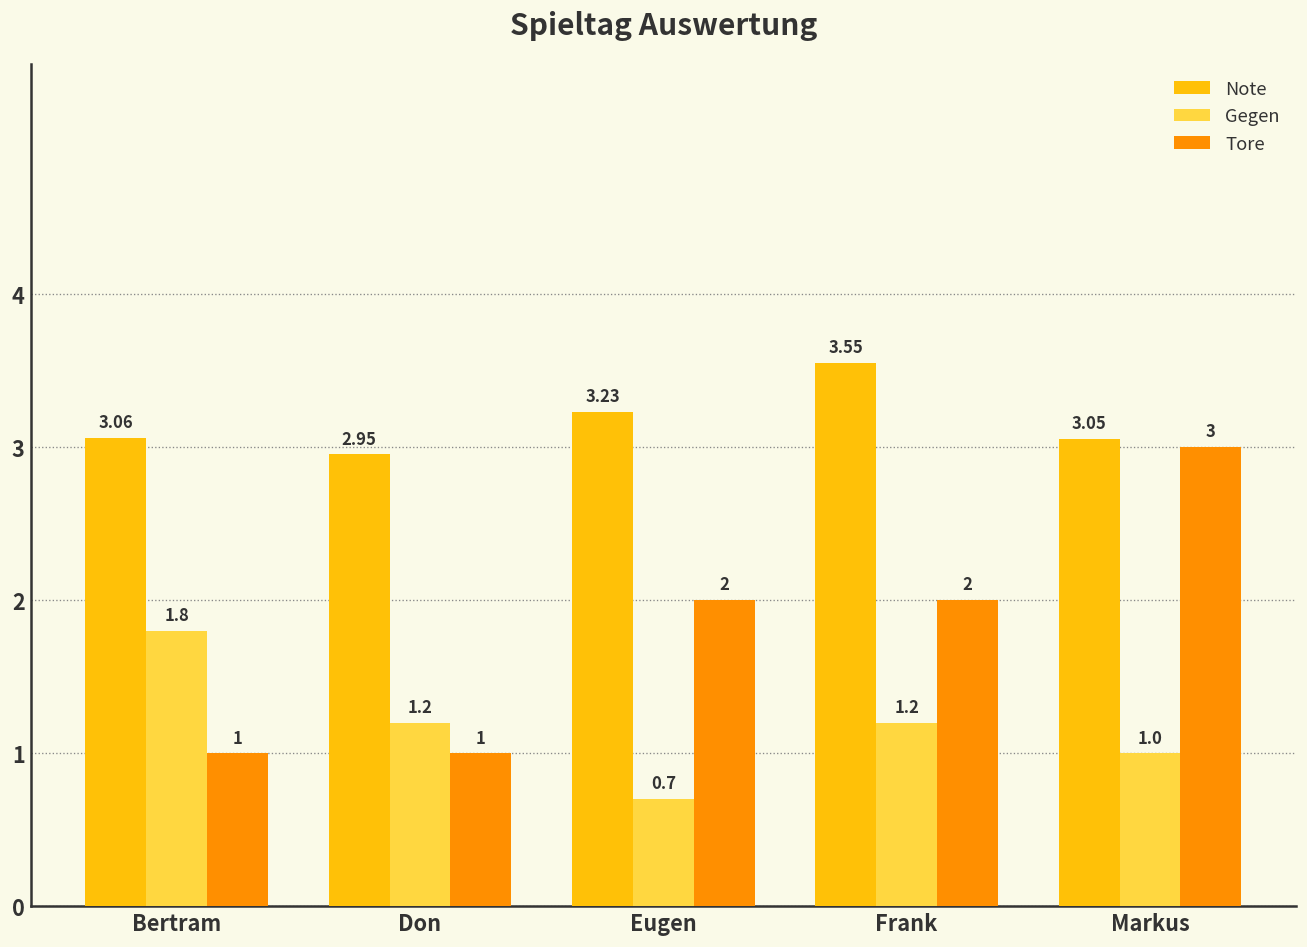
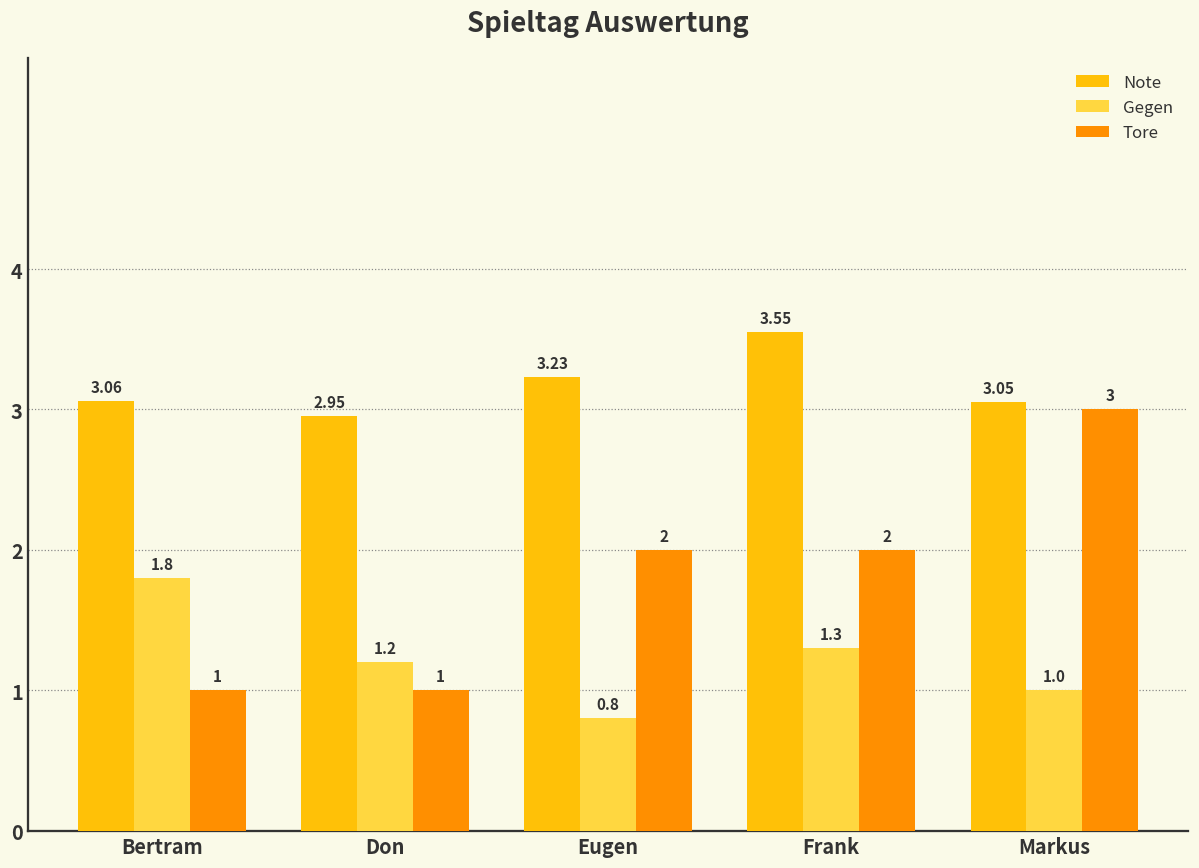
Gegen, Eugen: 0.7 -> 0.8
Gegen, Frank: 1.2 -> 1.3
